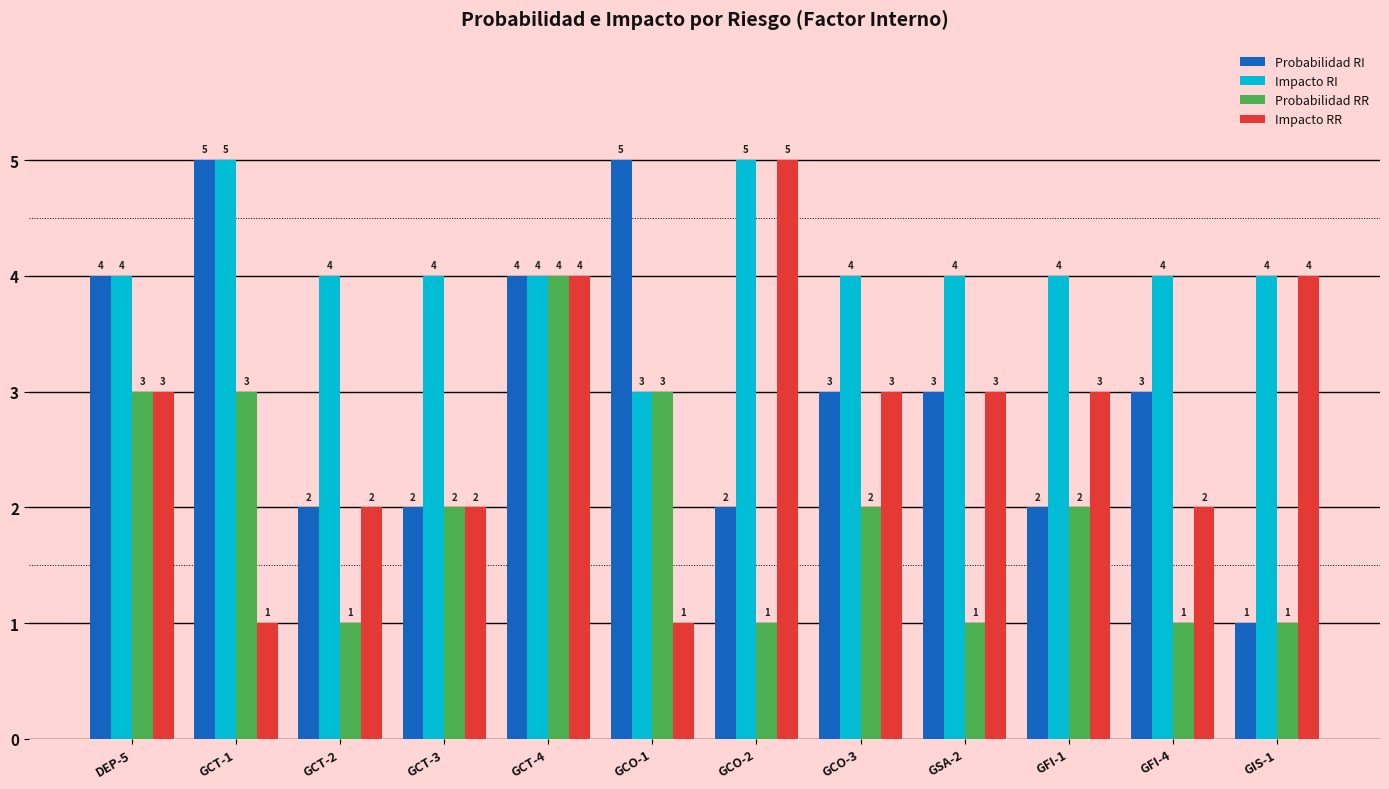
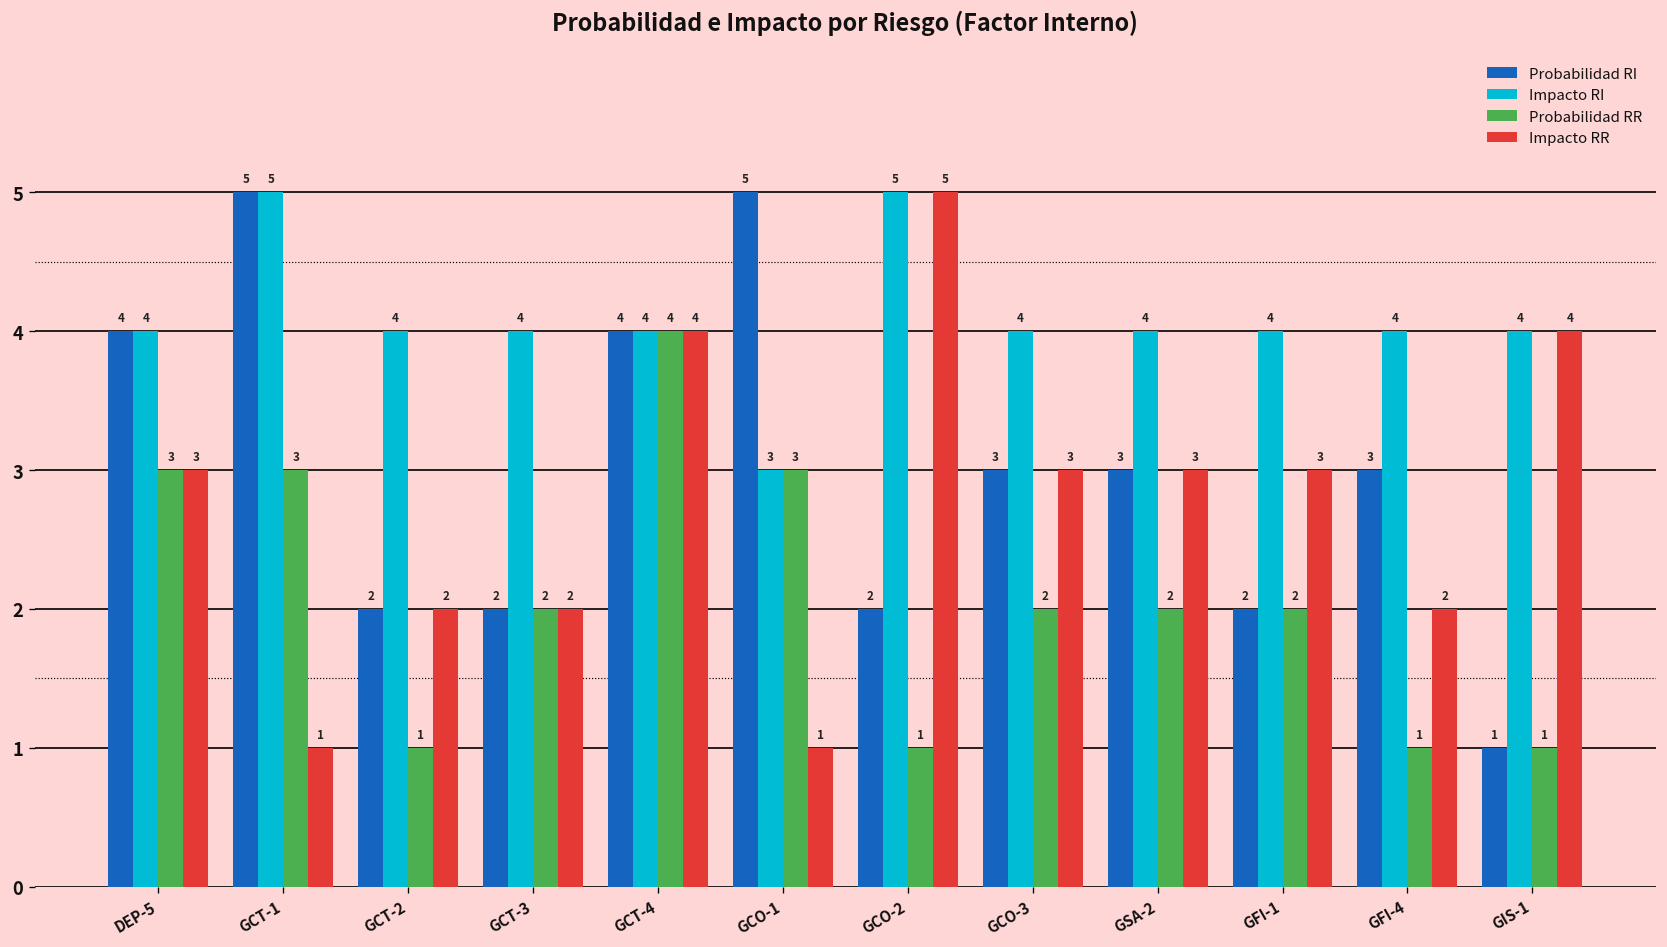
Probabilidad RR, GSA-2: 1 -> 2
